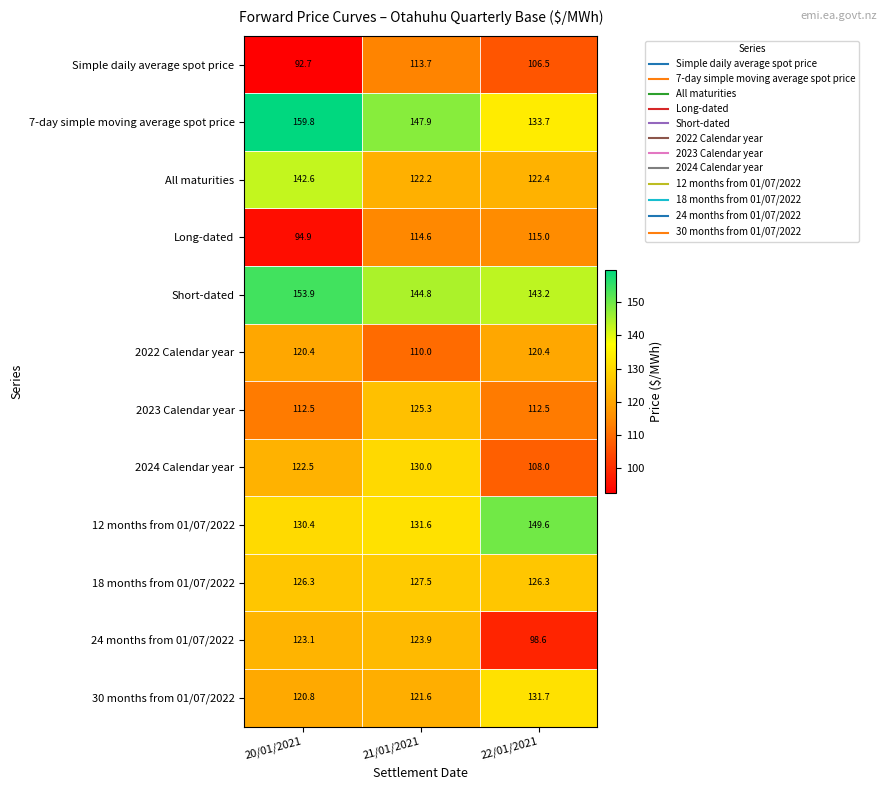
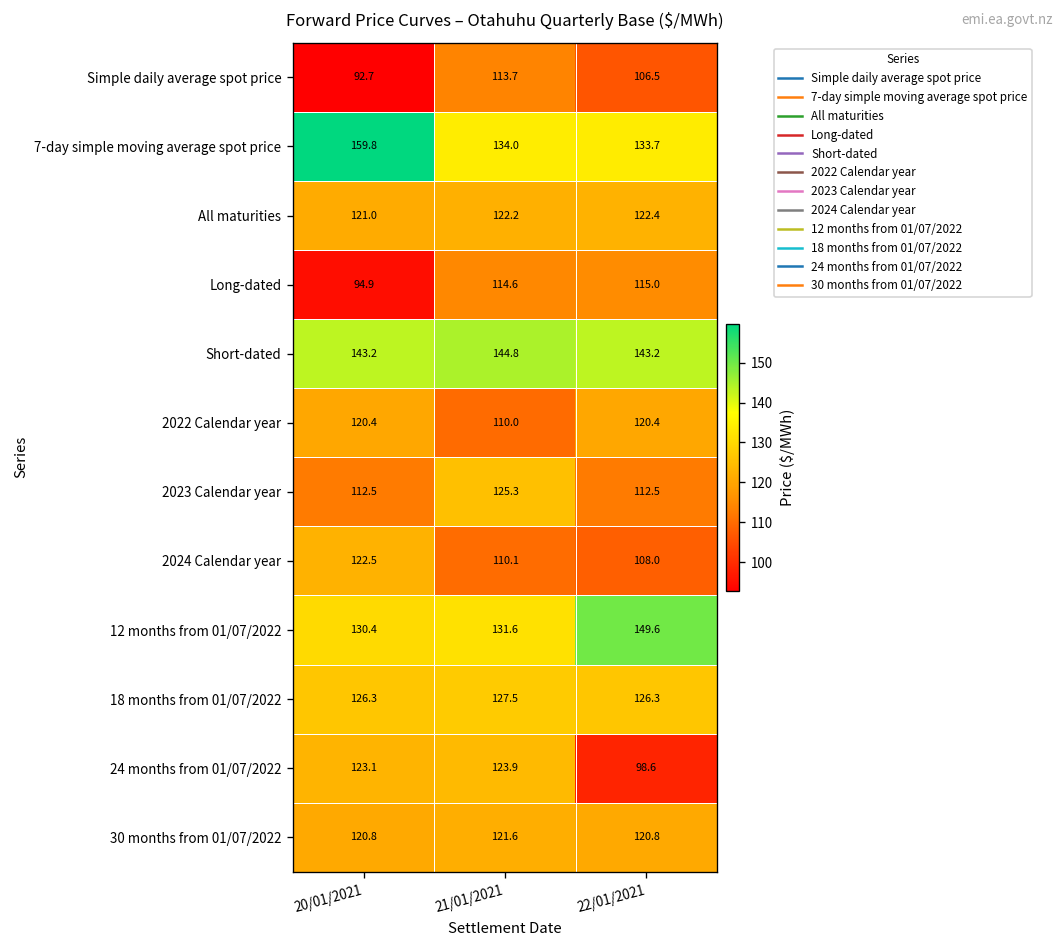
7-day simple moving average spot price, 21/01/2021: 147.9 -> 134.0
All maturities, 20/01/2021: 142.6 -> 121.0
Short-dated, 20/01/2021: 153.9 -> 143.2
2024 Calendar year, 21/01/2021: 130.0 -> 110.1
30 months from 01/07/2022, 22/01/2021: 131.7 -> 120.8
